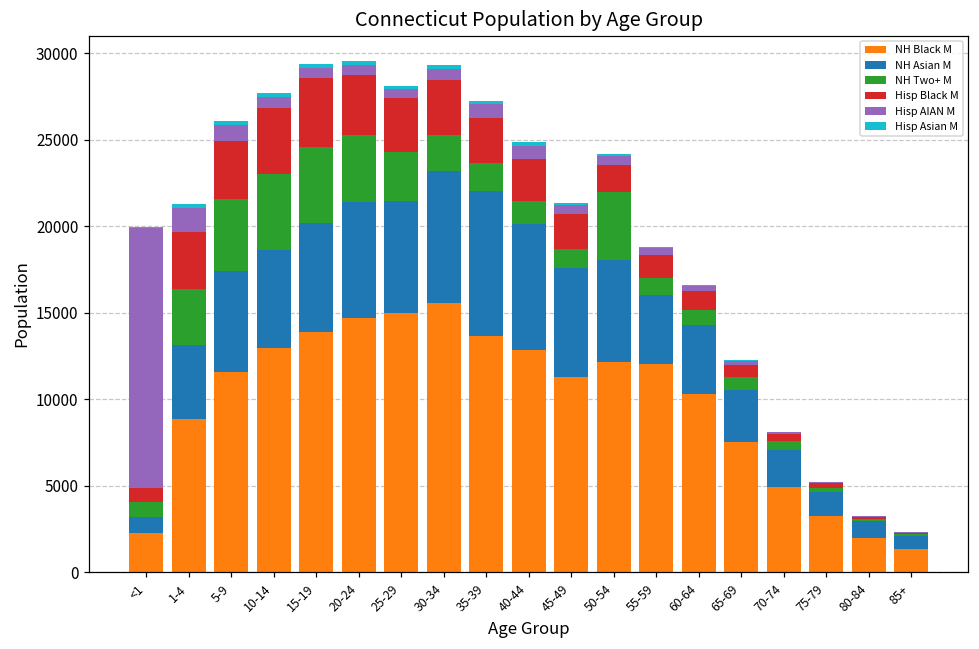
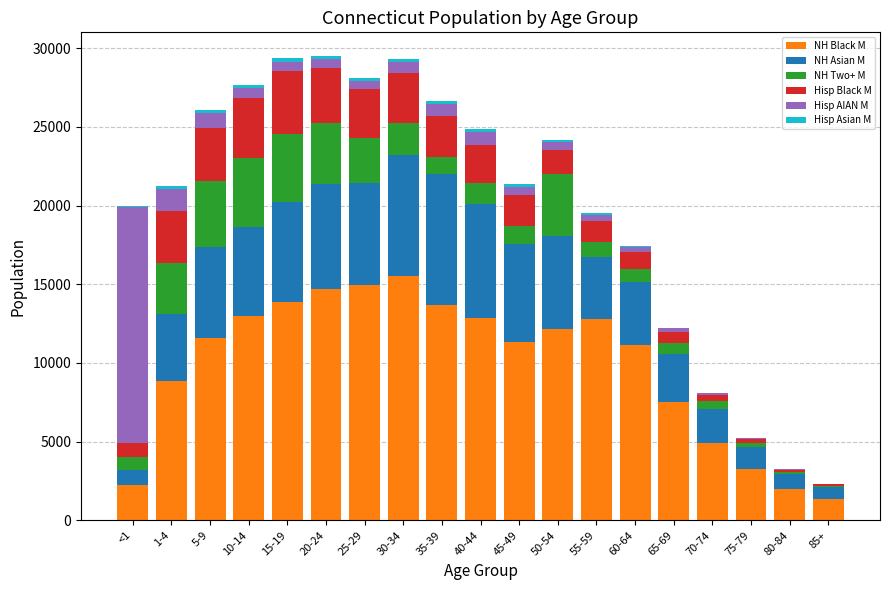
NH Two+ M, 35-39: 1600 -> 1000
NH Black M, 55-59: 12100 -> 12800
NH Black M, 60-64: 10300 -> 11200
